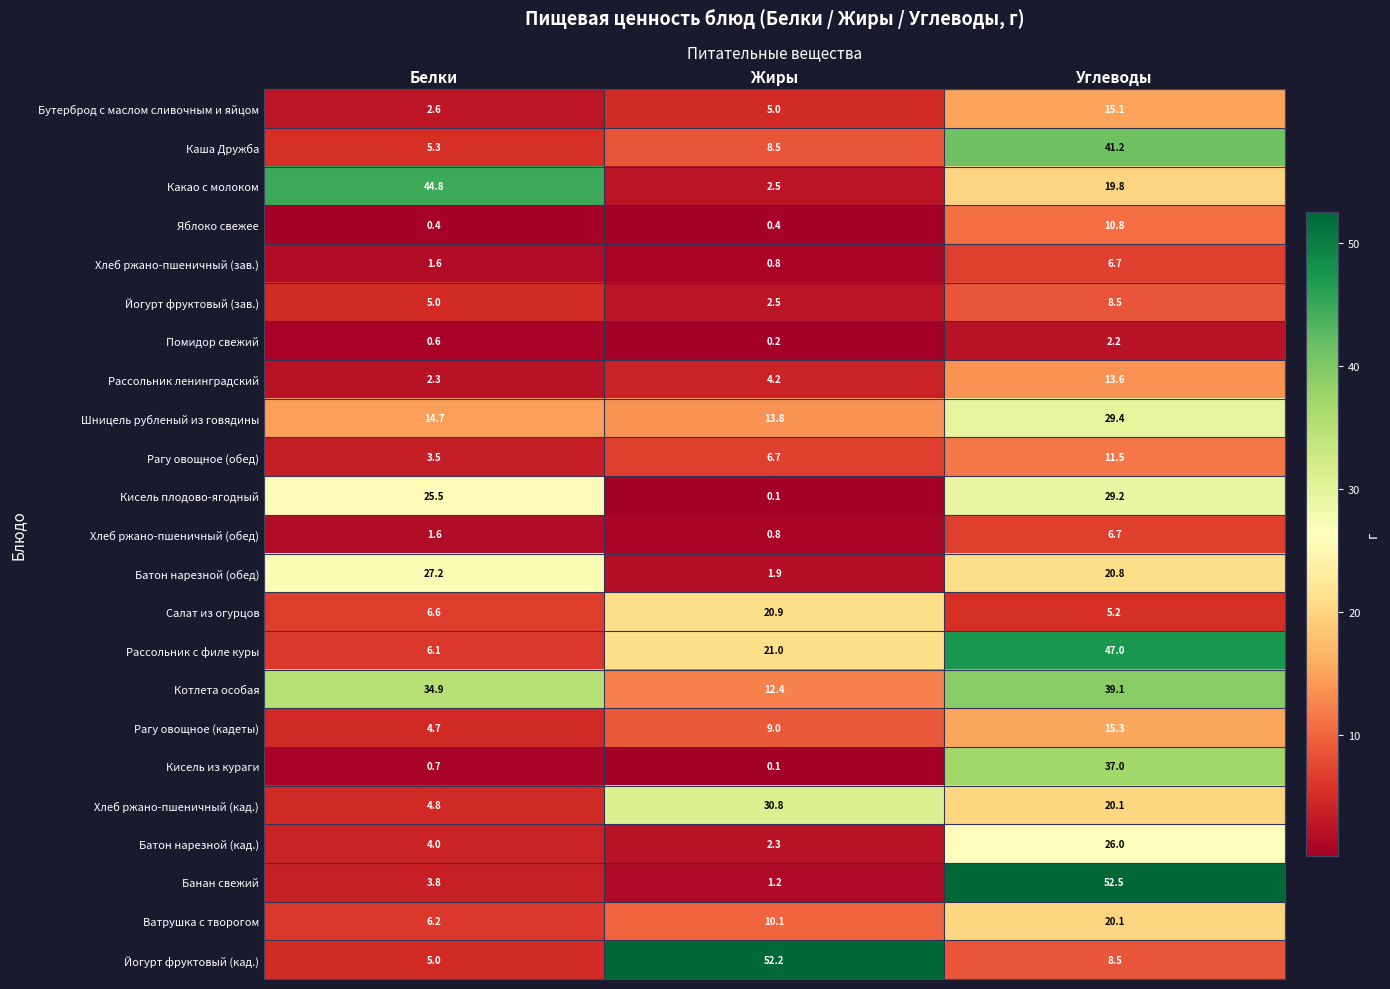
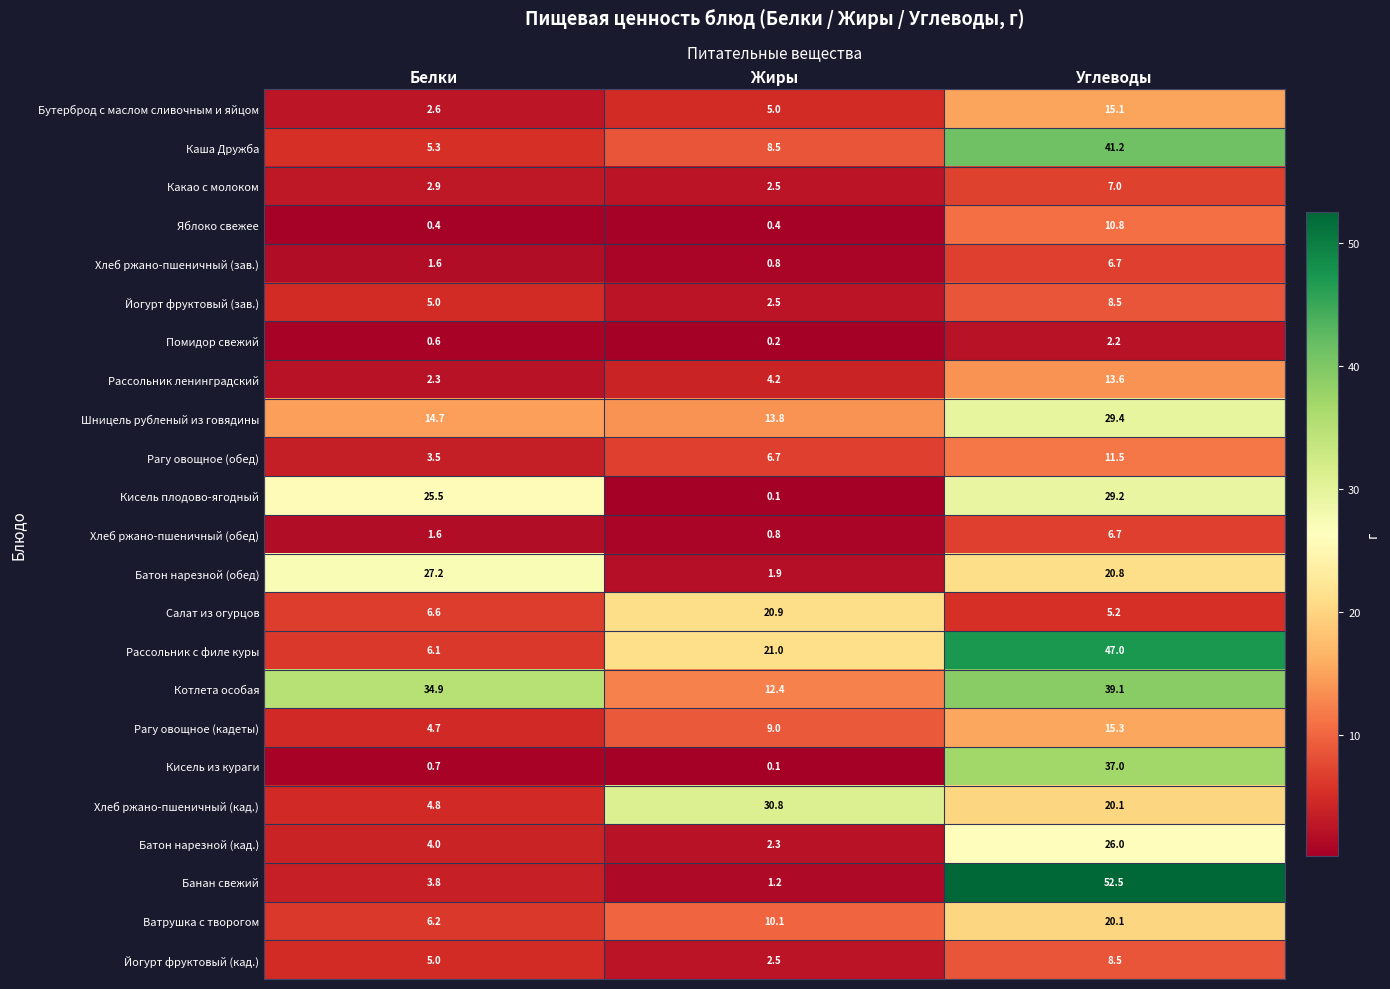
Какао с молоком, Белки: 44.8 -> 2.9
Какао с молоком, Углеводы: 19.8 -> 7.0
Йогурт фруктовый (кад.), Жиры: 52.2 -> 2.5
